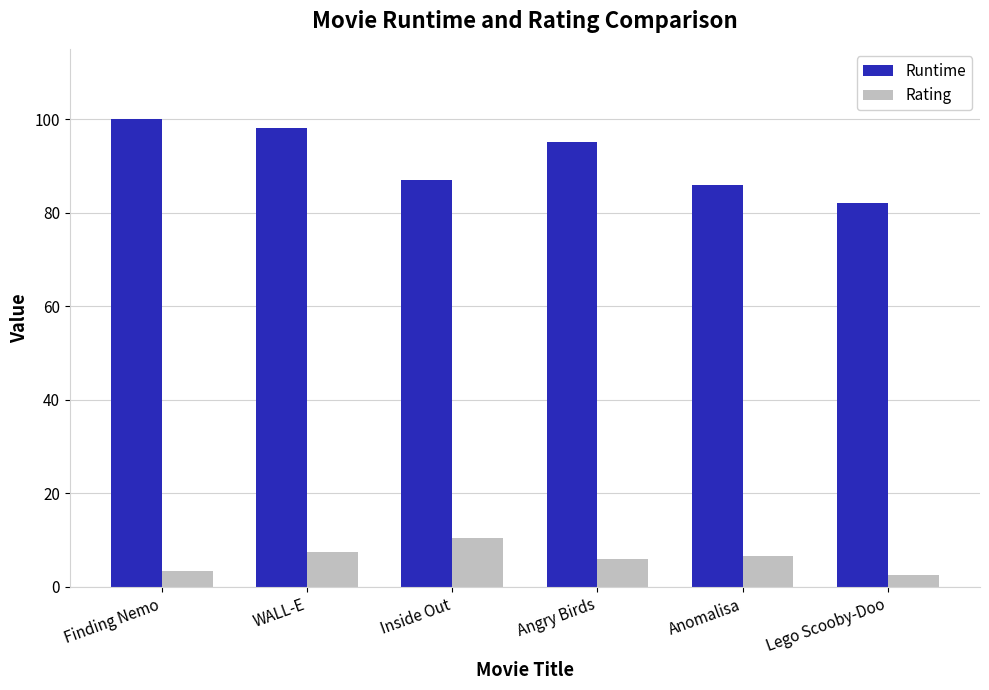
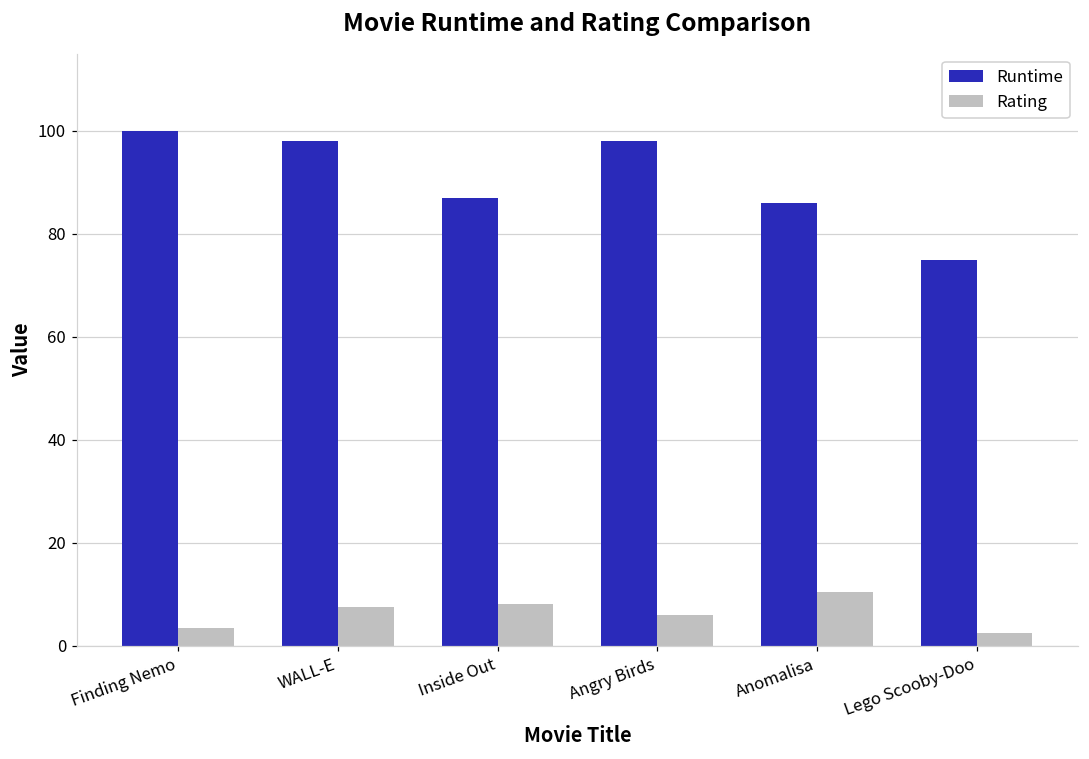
Rating, Inside Out: 11 -> 8
Runtime, Angry Birds: 95 -> 98
Rating, Anomalisa: 7 -> 11
Runtime, Lego Scooby-Doo: 82 -> 75
